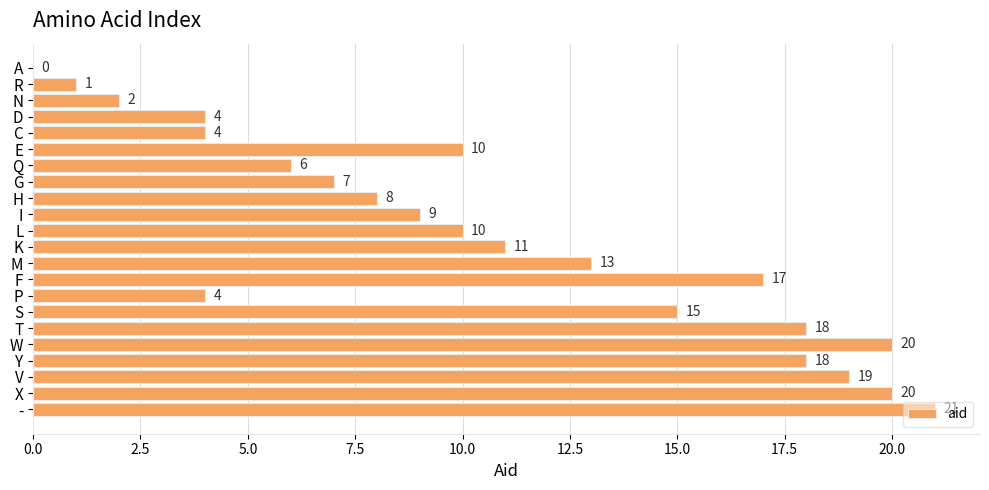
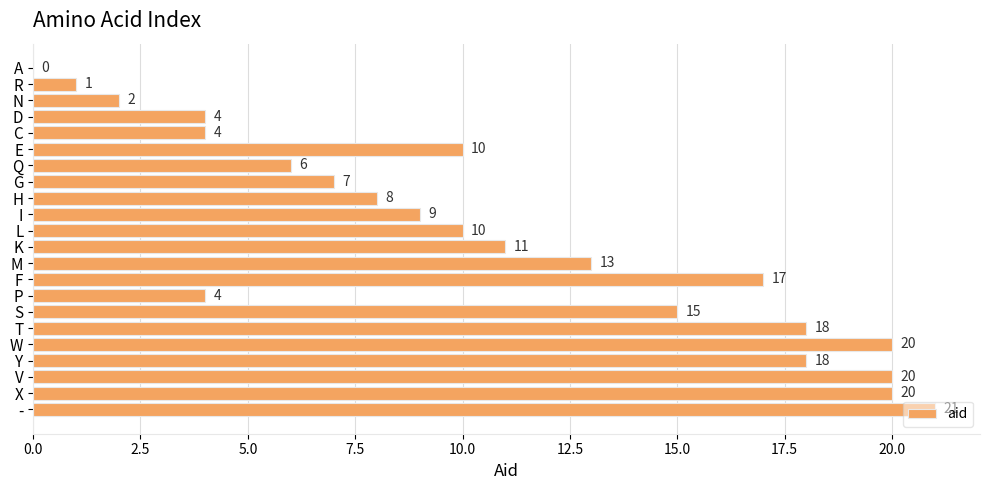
V: 19 -> 20
